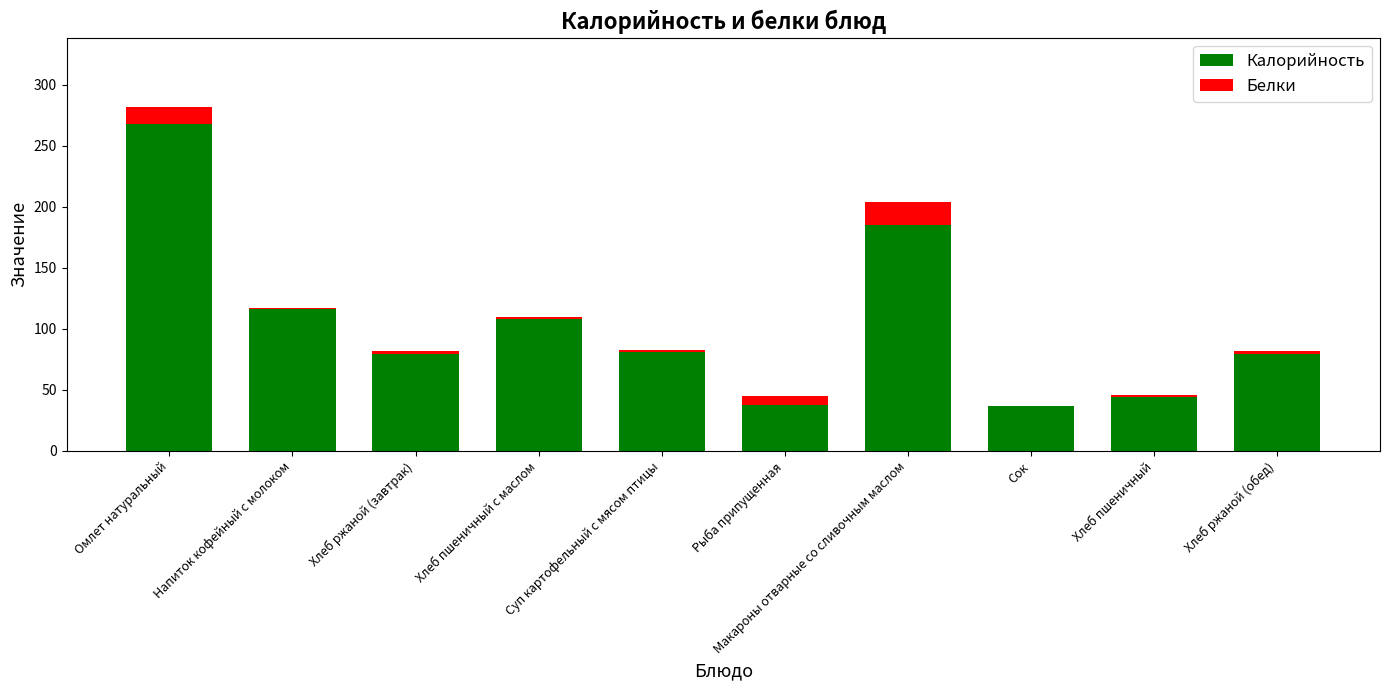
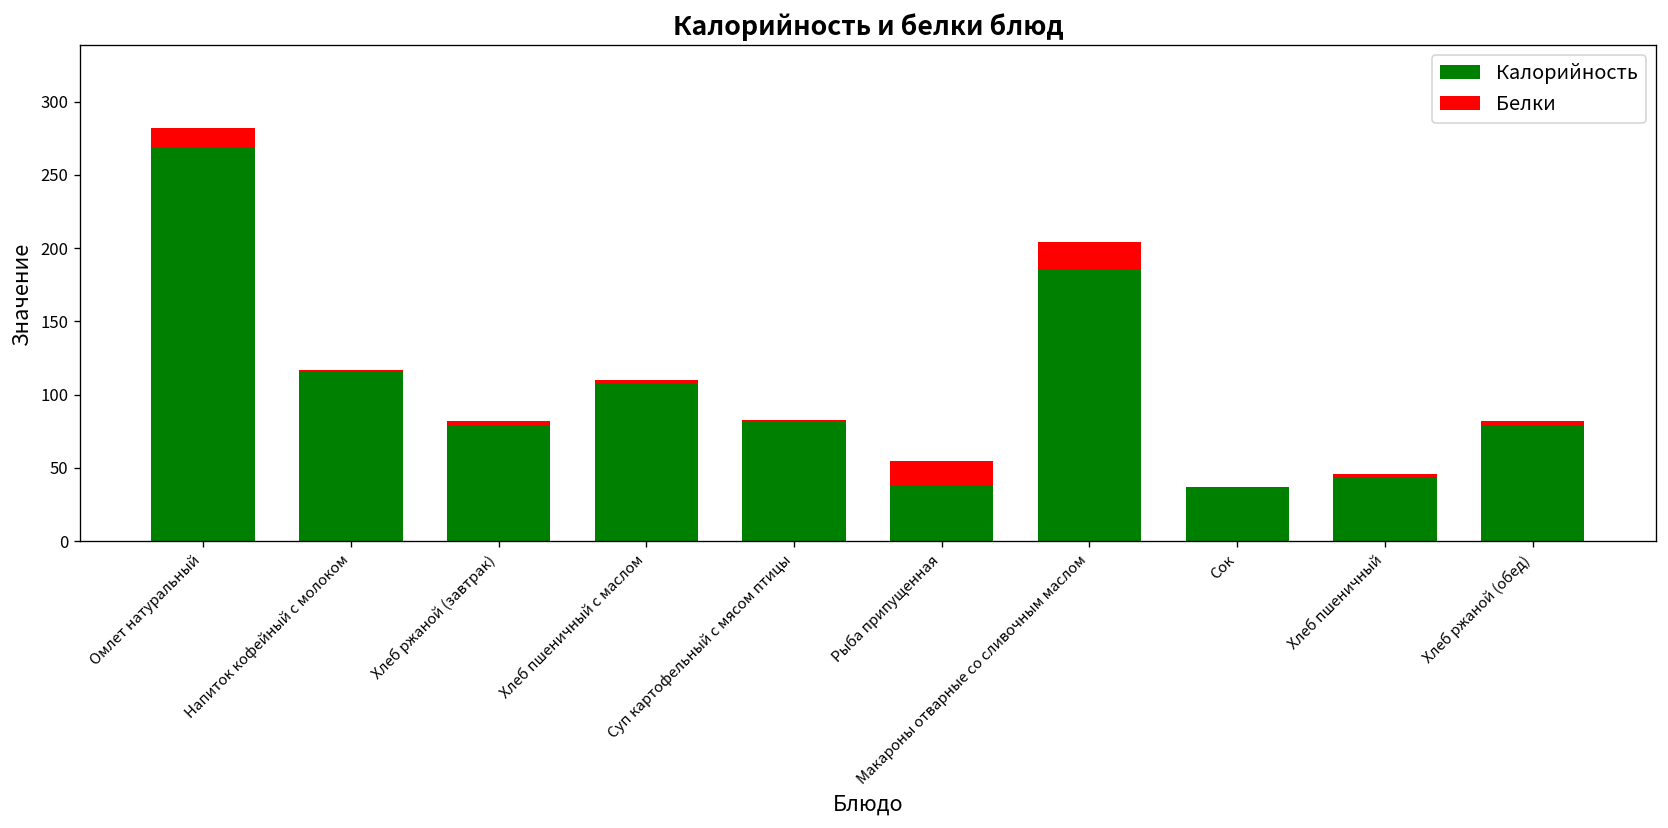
Белки, Рыба припущенная: 7 -> 17
